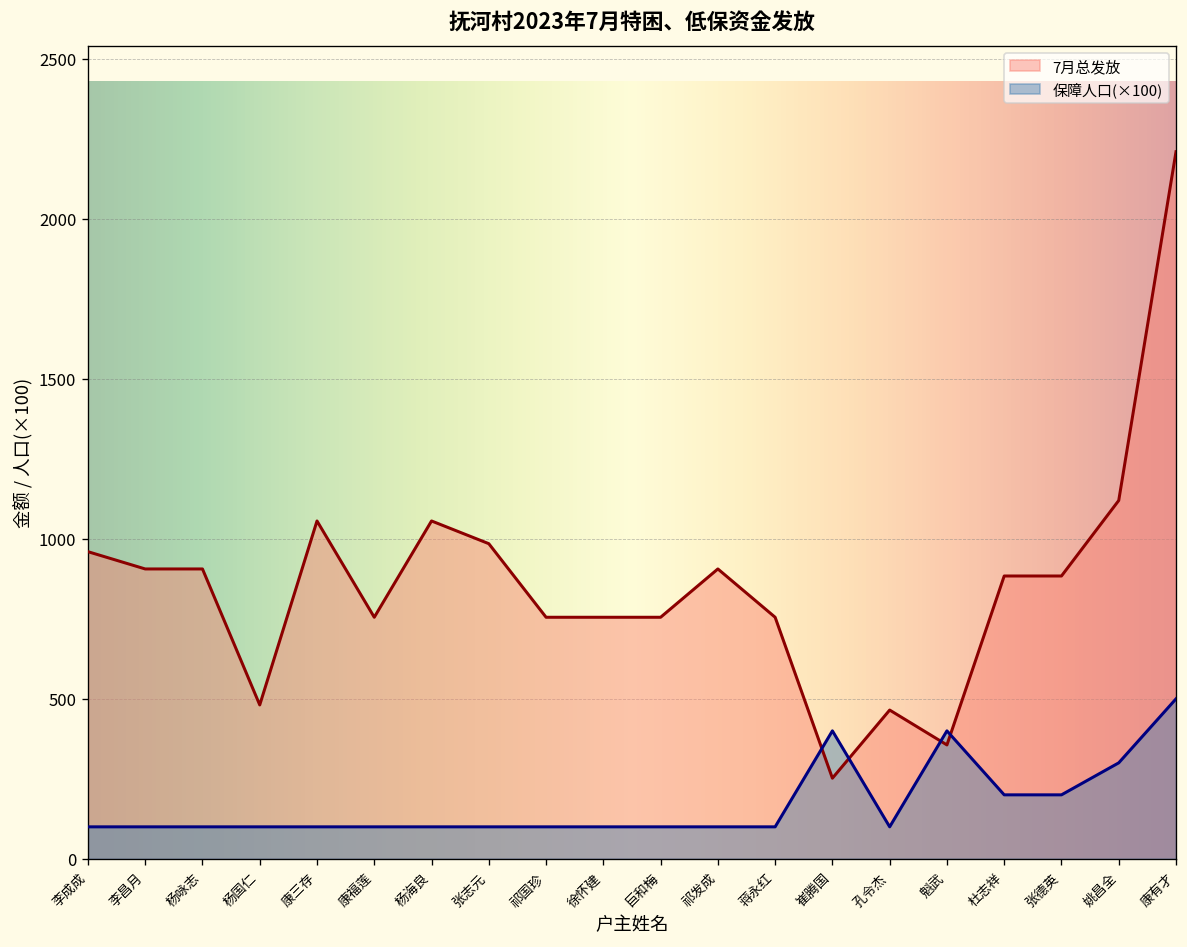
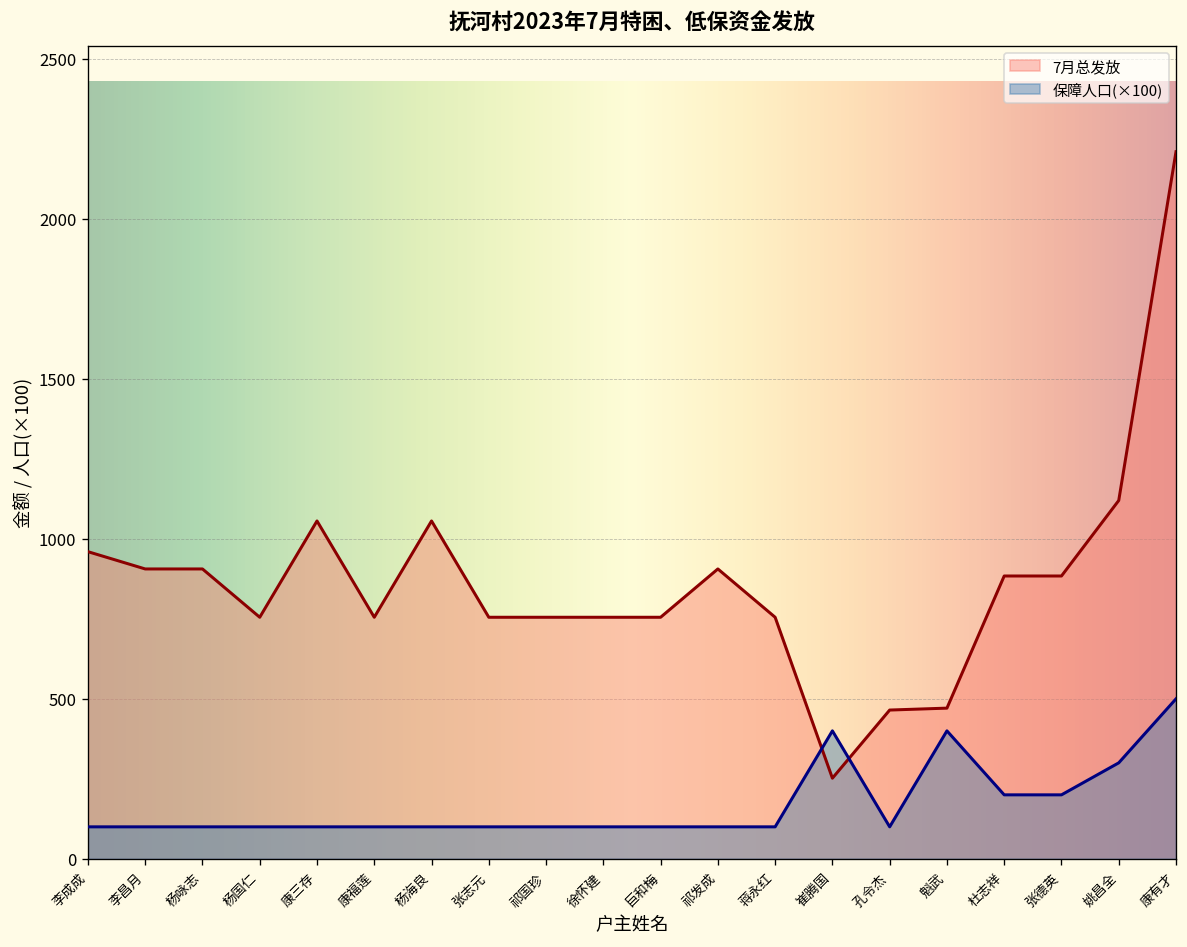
7月总发放, 杨国仁: 480 -> 760
7月总发放, 张志元: 990 -> 760
7月总发放, 魁武: 360 -> 470
